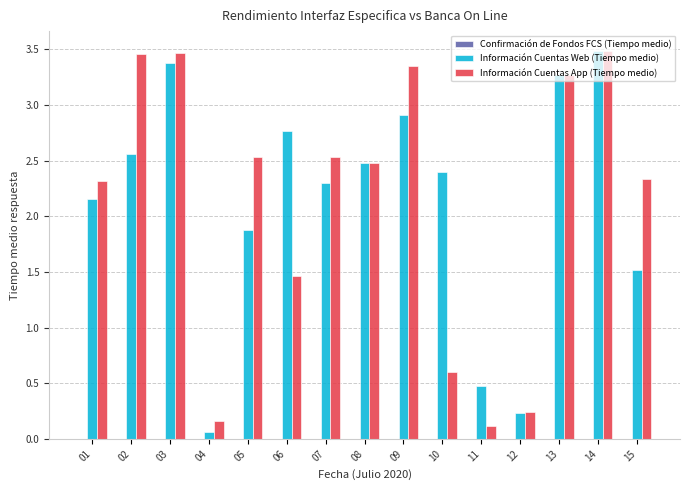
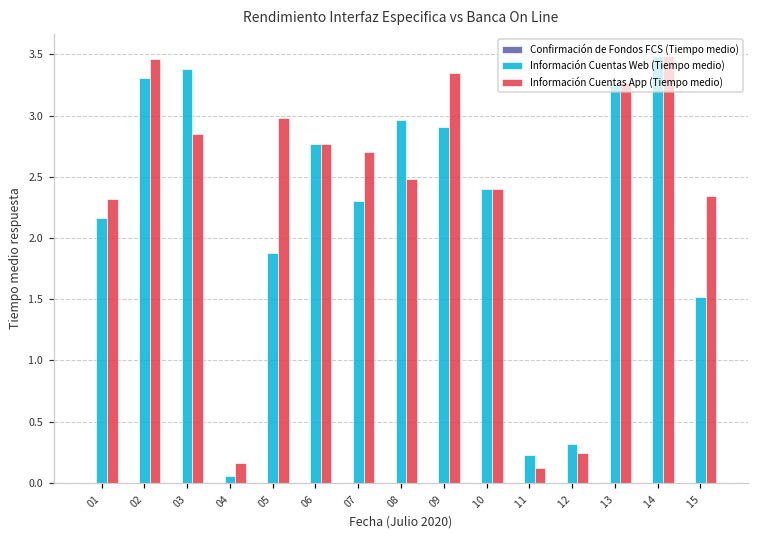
Información Cuentas Web (Tiempo medio), 02: 2.56 -> 3.31
Información Cuentas App (Tiempo medio), 03: 3.47 -> 2.85
Información Cuentas App (Tiempo medio), 05: 2.53 -> 2.98
Información Cuentas App (Tiempo medio), 06: 1.46 -> 2.77
Información Cuentas App (Tiempo medio), 07: 2.53 -> 2.70
Información Cuentas Web (Tiempo medio), 08: 2.48 -> 2.96
Información Cuentas App (Tiempo medio), 10: 0.6 -> 2.4
Información Cuentas Web (Tiempo medio), 11: 0.48 -> 0.23
Información Cuentas Web (Tiempo medio), 12: 0.23 -> 0.32
